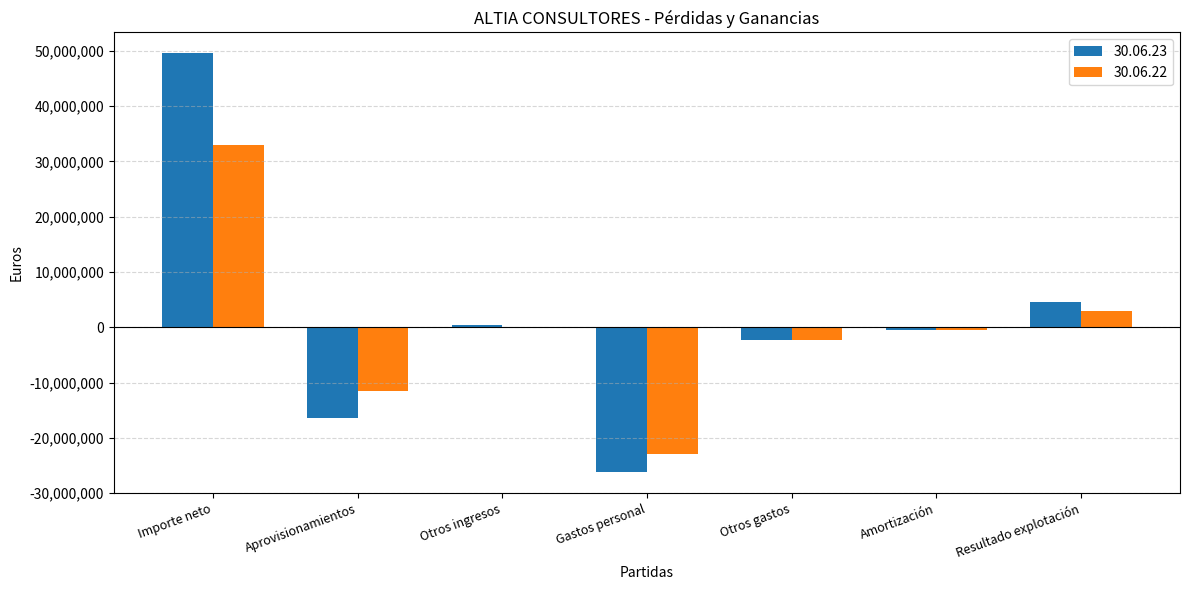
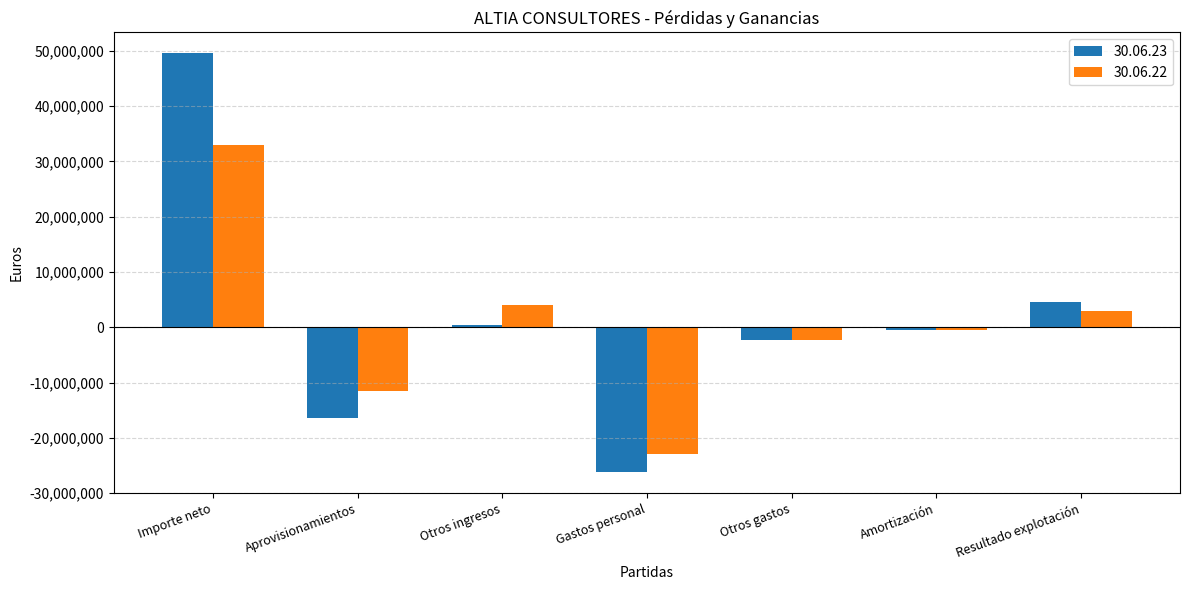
30.06.22, Otros ingresos: 0 -> 4,000,000
